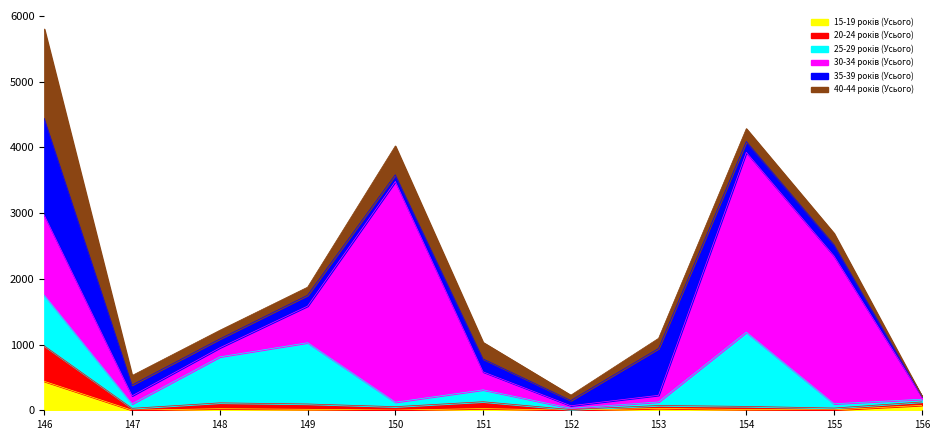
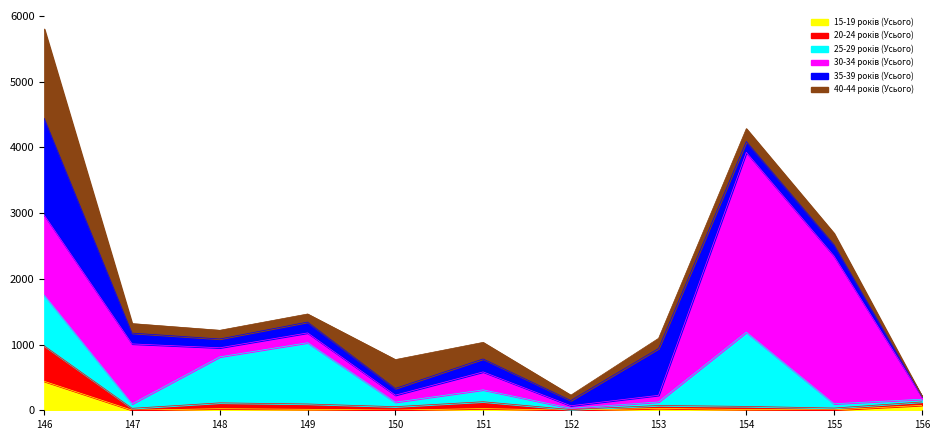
30-34 років (Усього), 147: 100 -> 900
30-34 років (Усього), 149: 600 -> 100
30-34 років (Усього), 150: 3400 -> 100
